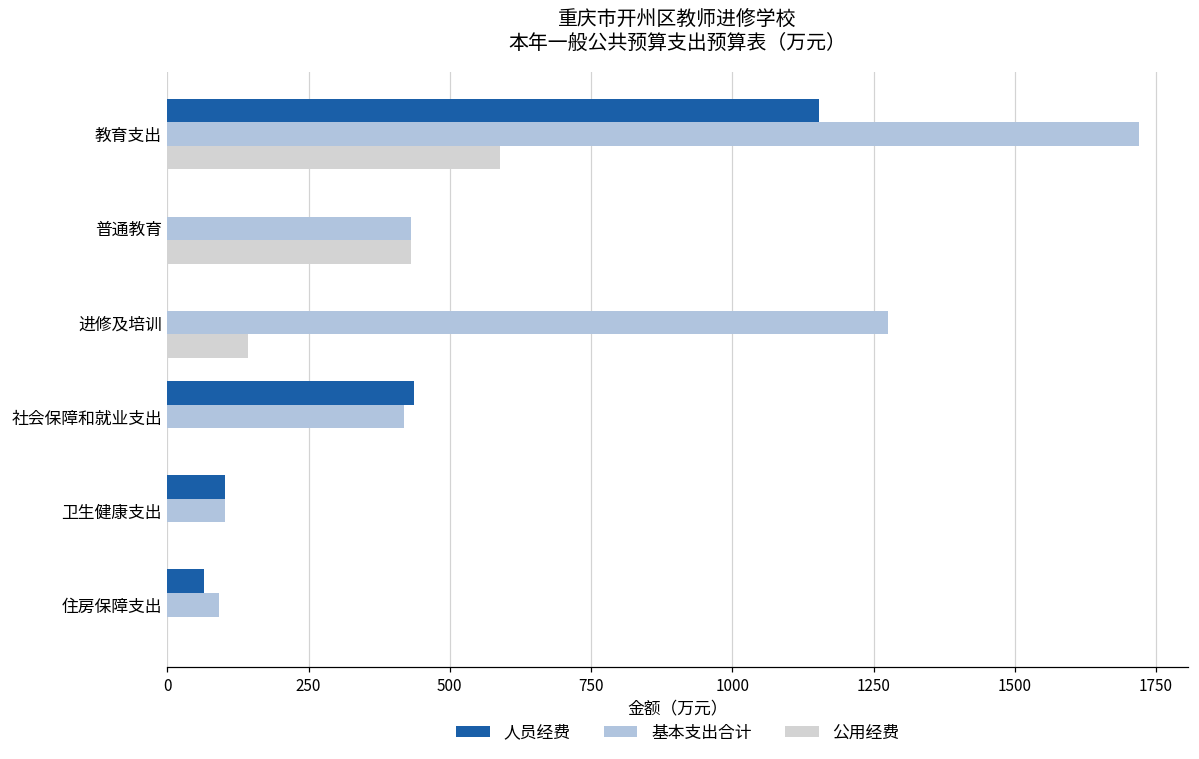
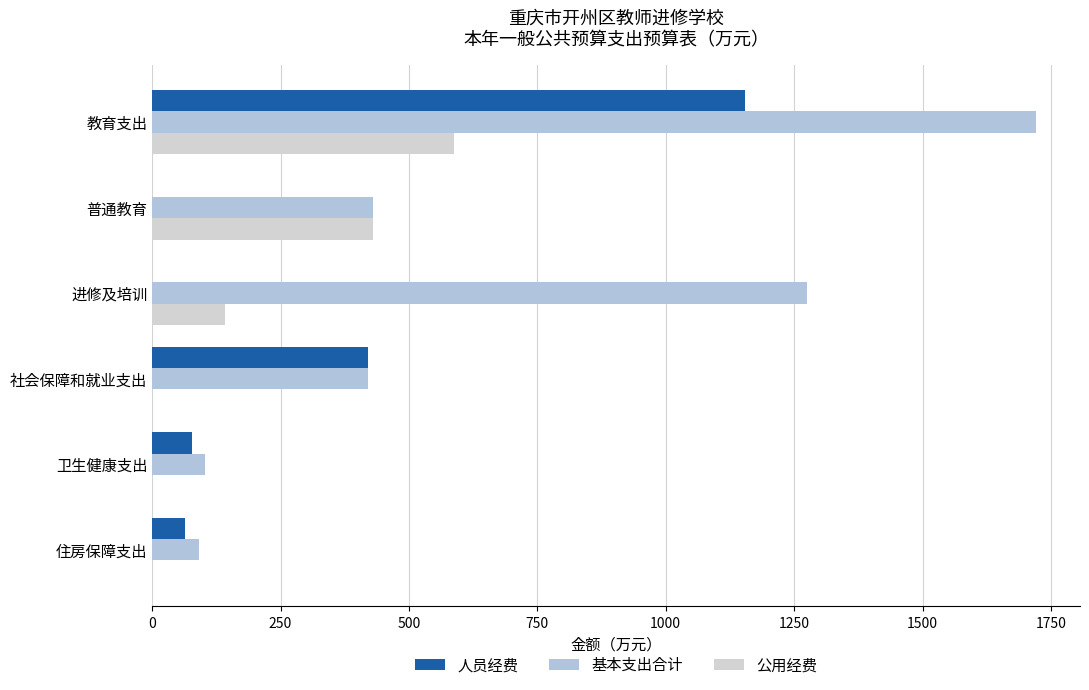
人员经费, 社会保障和就业支出: 440 -> 420
人员经费, 卫生健康支出: 100 -> 80
